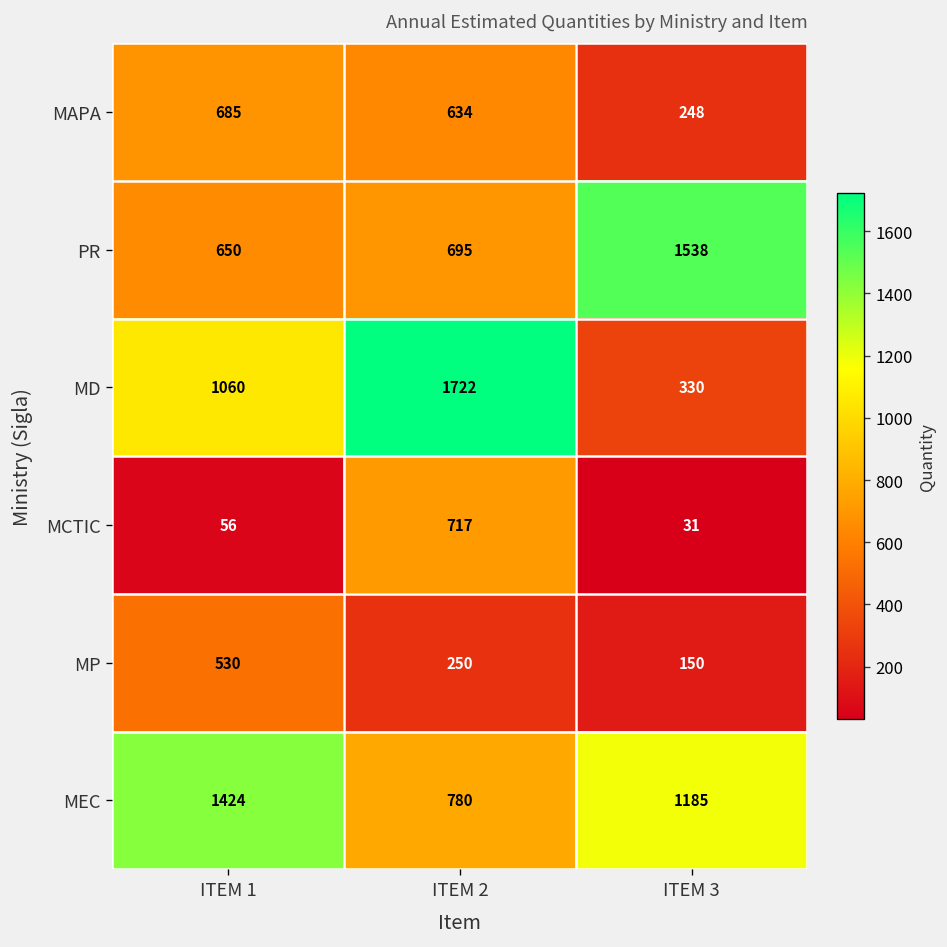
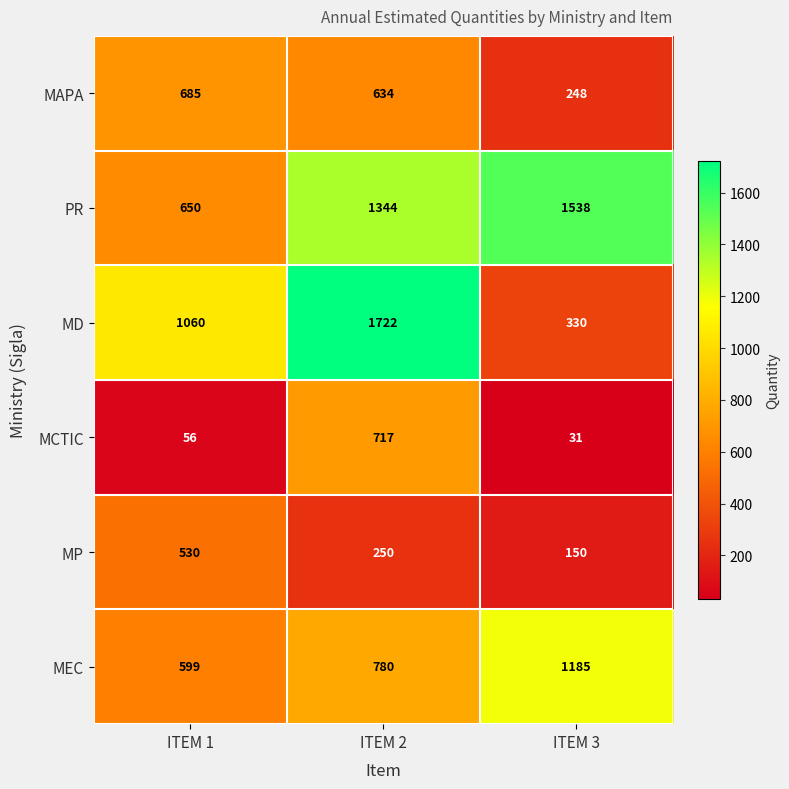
PR, ITEM 2: 695 -> 1344
MEC, ITEM 1: 1424 -> 599
